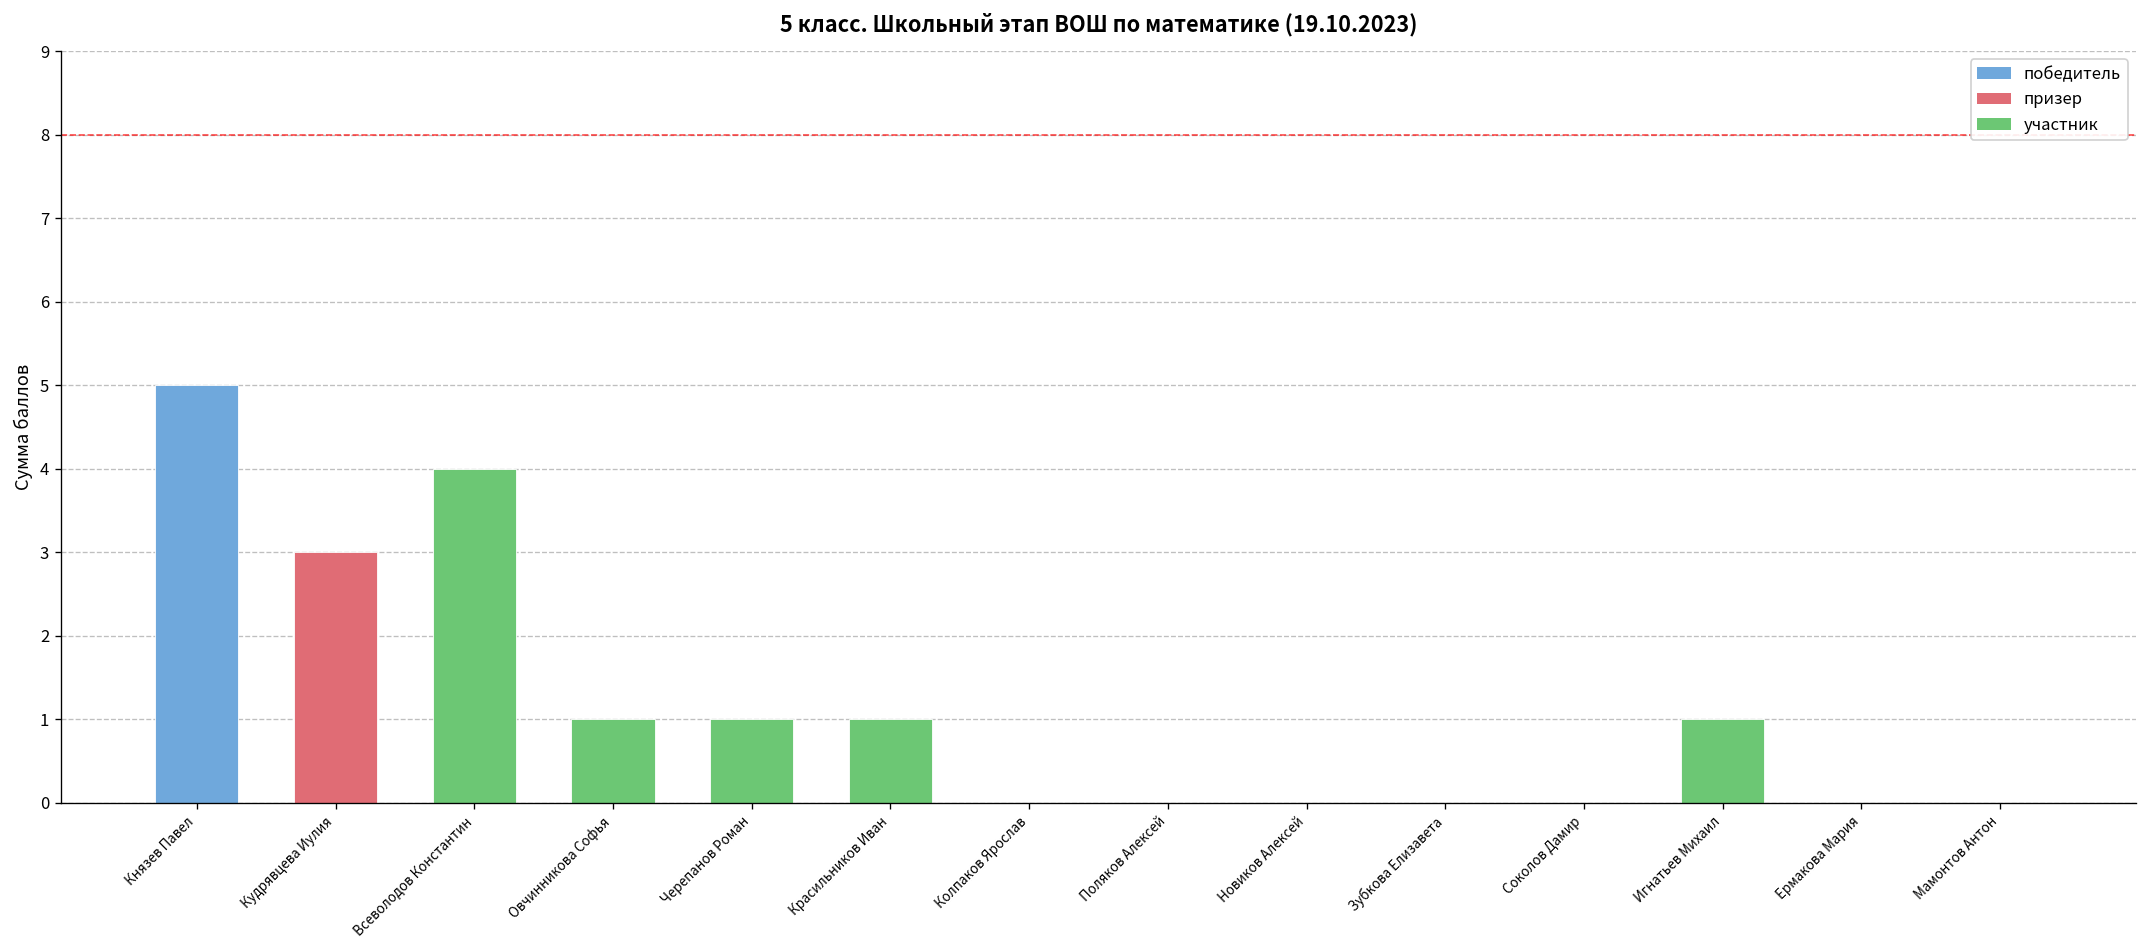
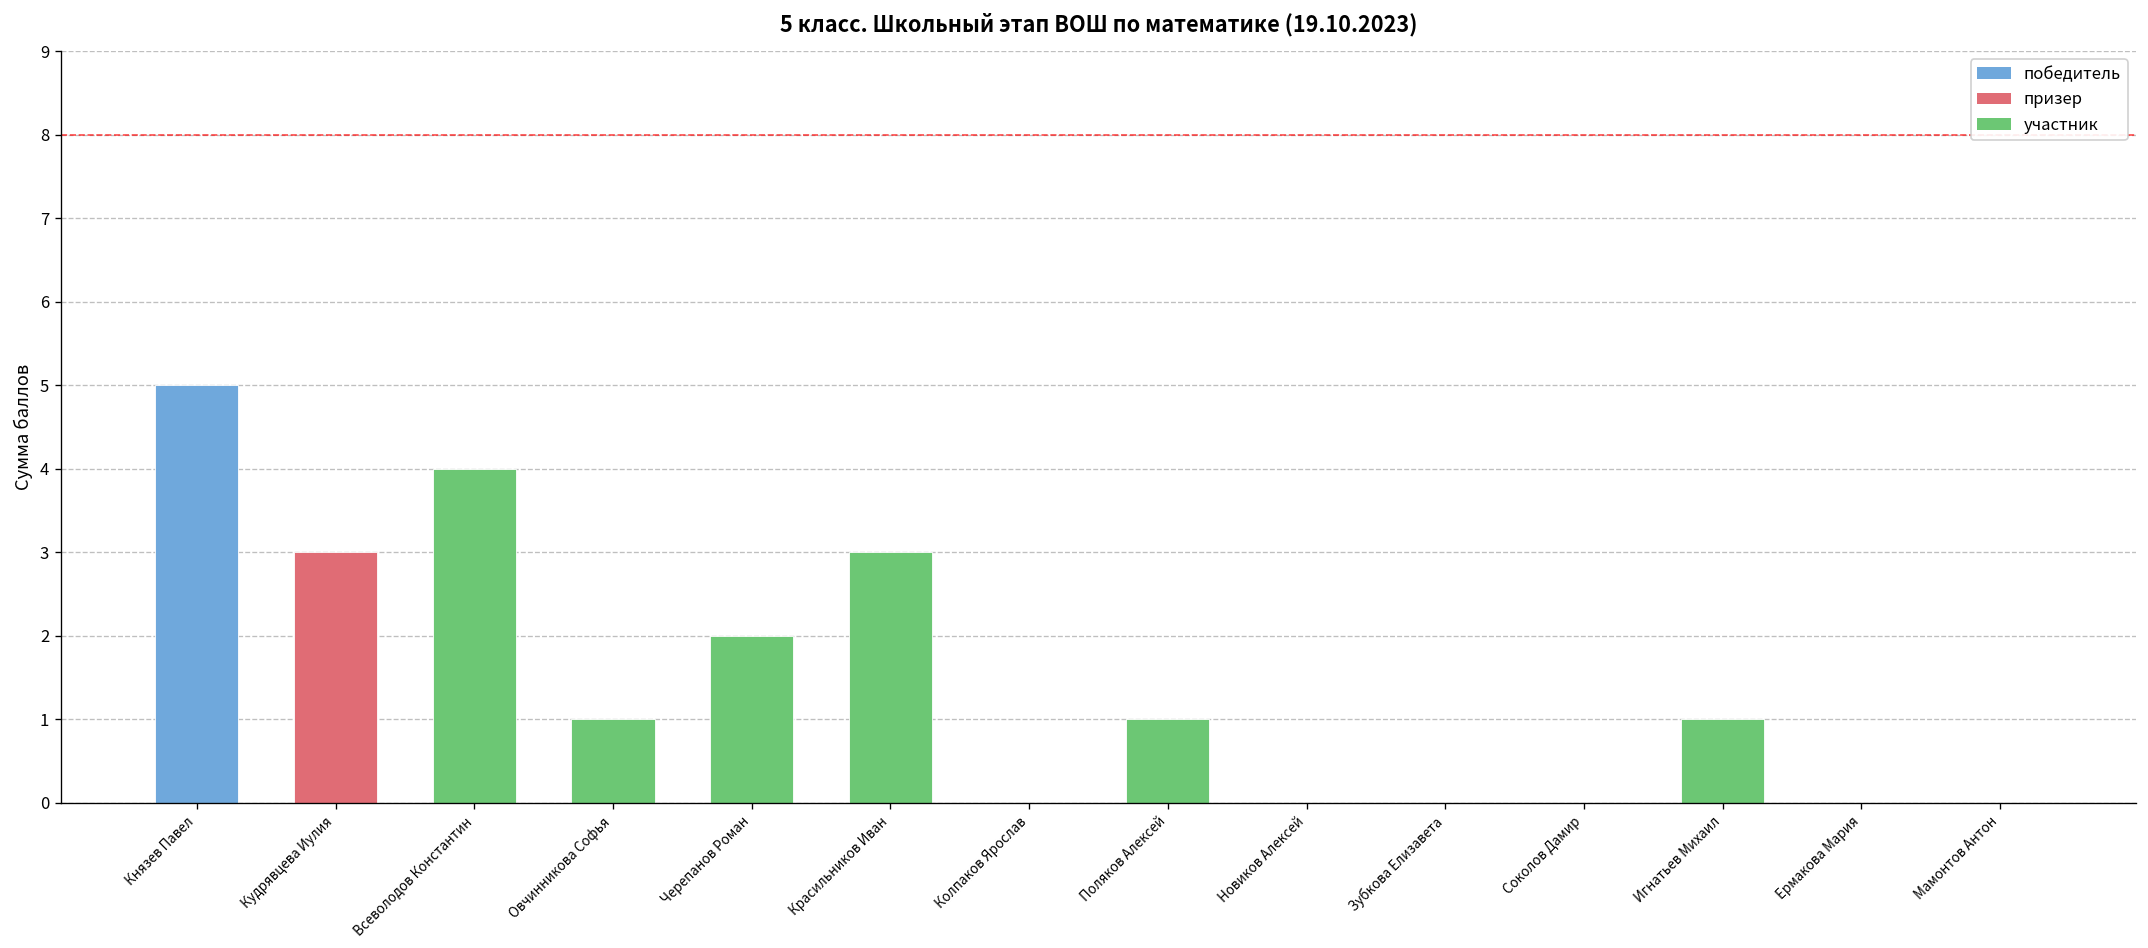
Черепанов Роман: 1 -> 2
Красильников Иван: 1 -> 3
Поляков Алексей: 0 -> 1
